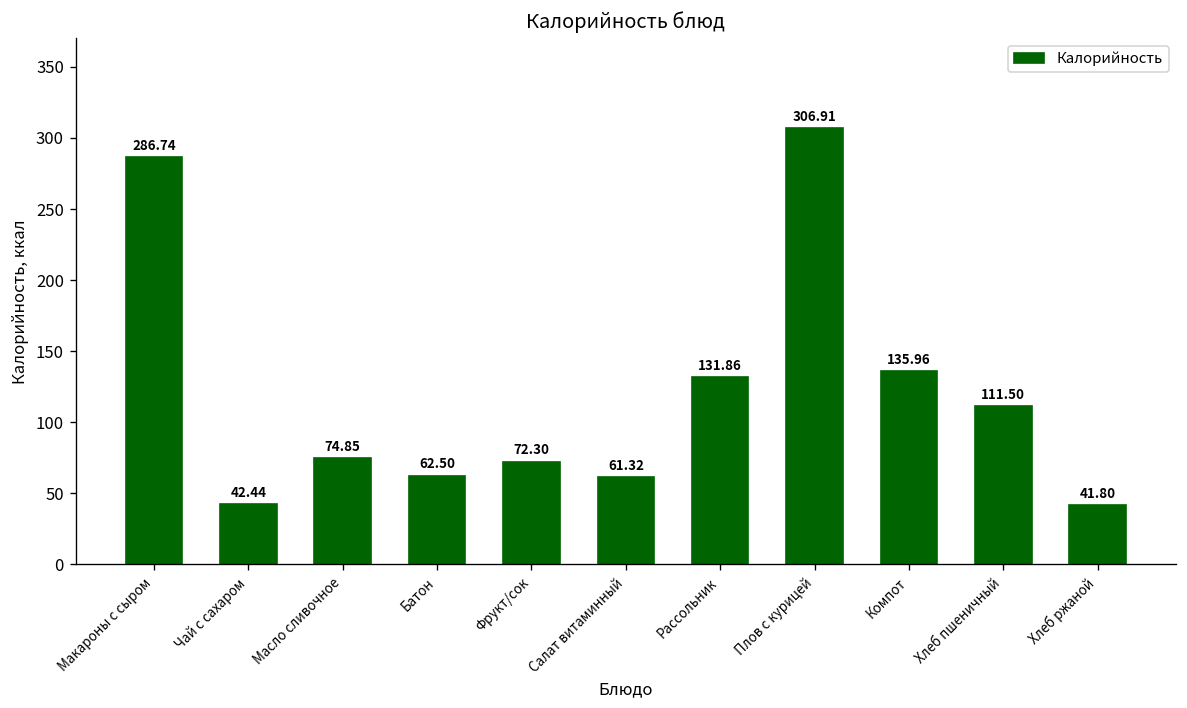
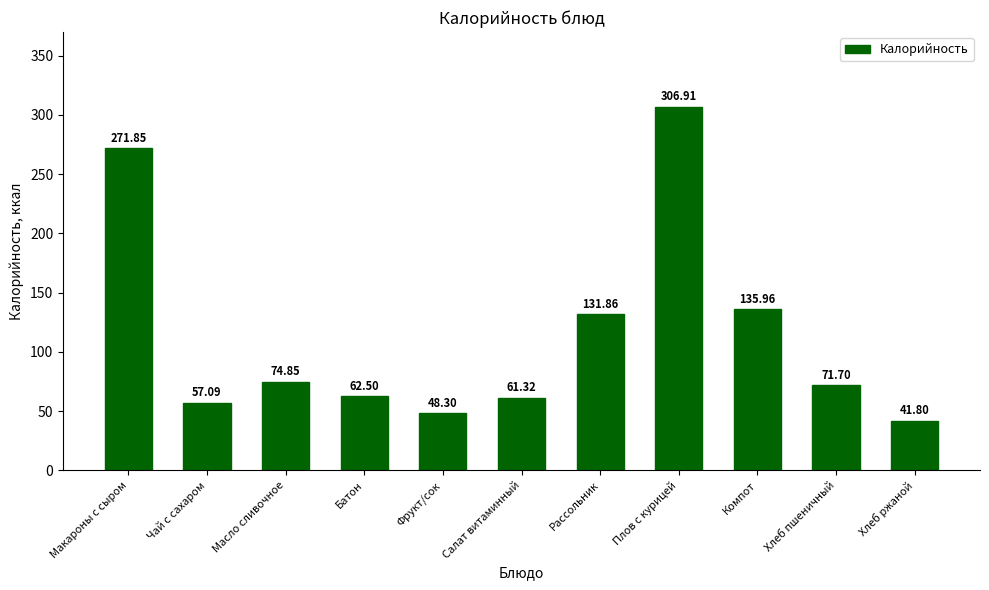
Макароны с сыром: 286.74 -> 271.85
Чай с сахаром: 42.44 -> 57.09
Фрукт/сок: 72.30 -> 48.30
Хлеб пшеничный: 111.50 -> 71.70
